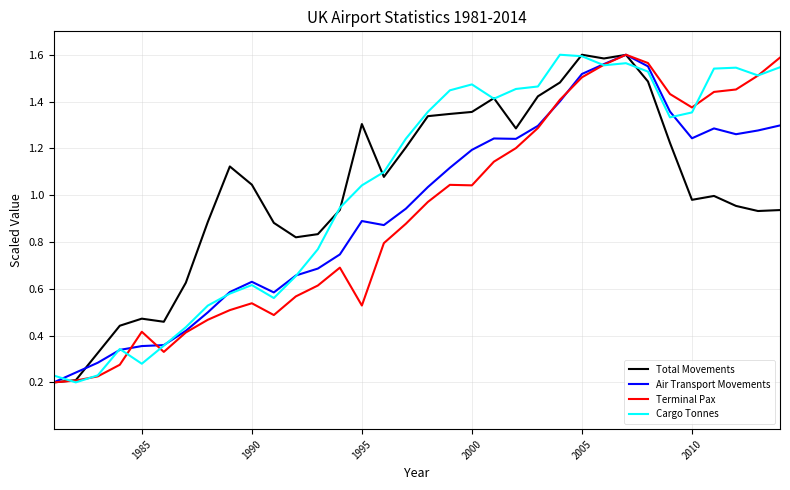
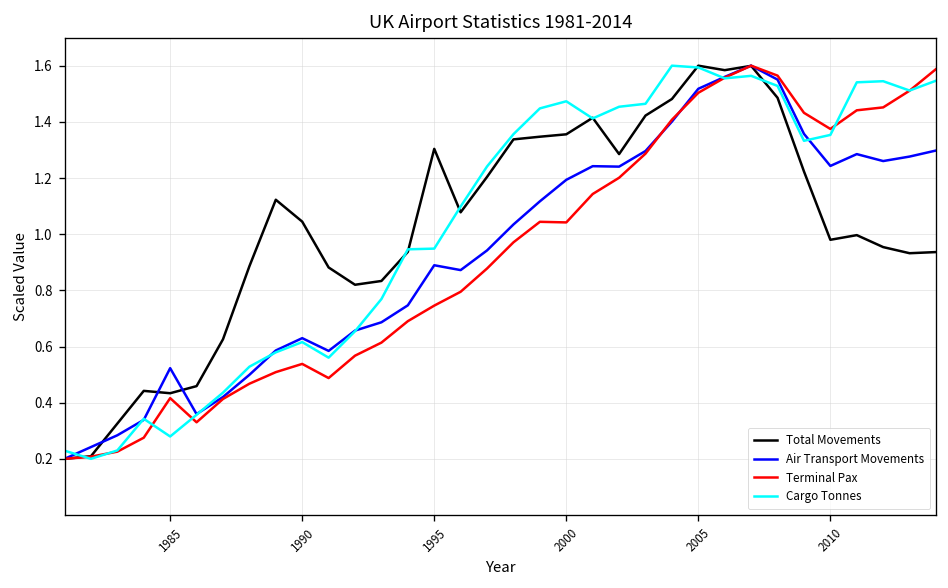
Total Movements, 1985: 0.47 -> 0.43
Air Transport Movements, 1985: 0.36 -> 0.52
Terminal Pax, 1995: 0.53 -> 0.75
Cargo Tonnes, 1995: 1.04 -> 0.95
